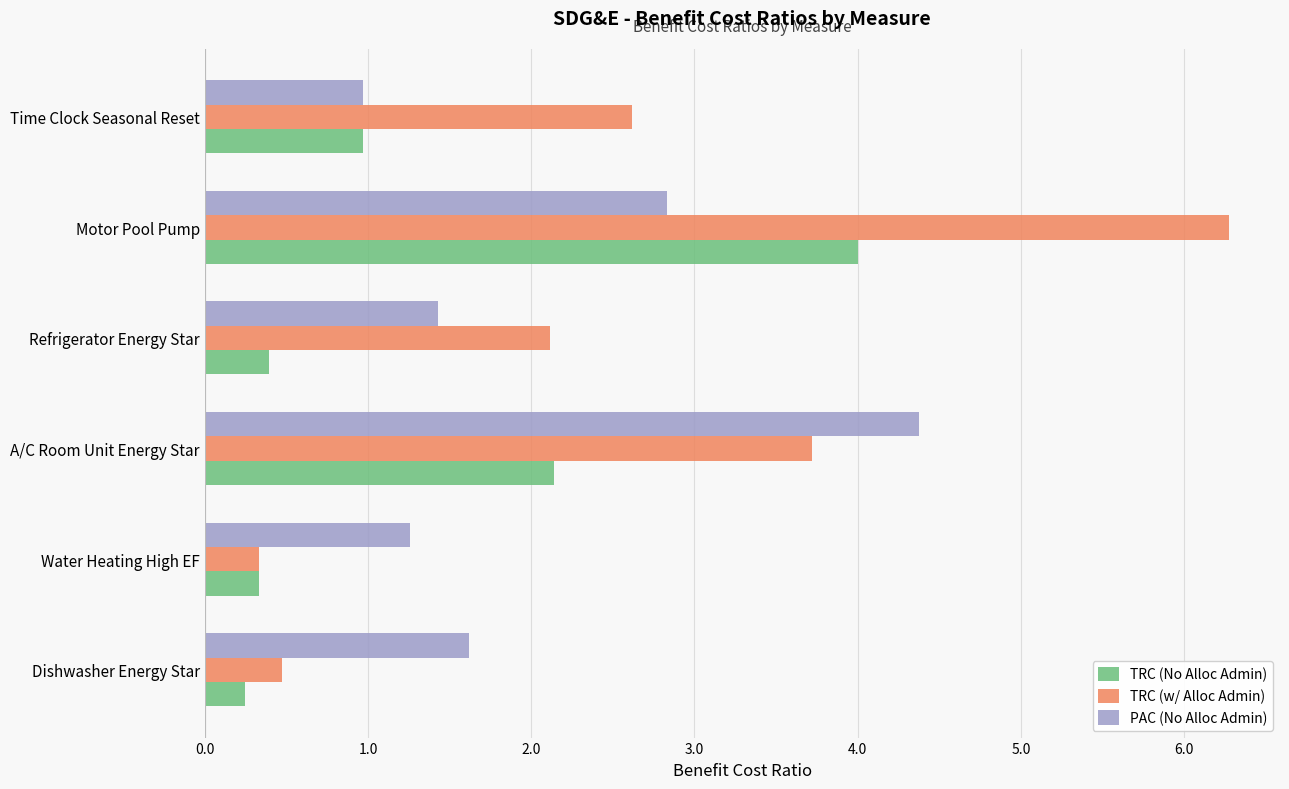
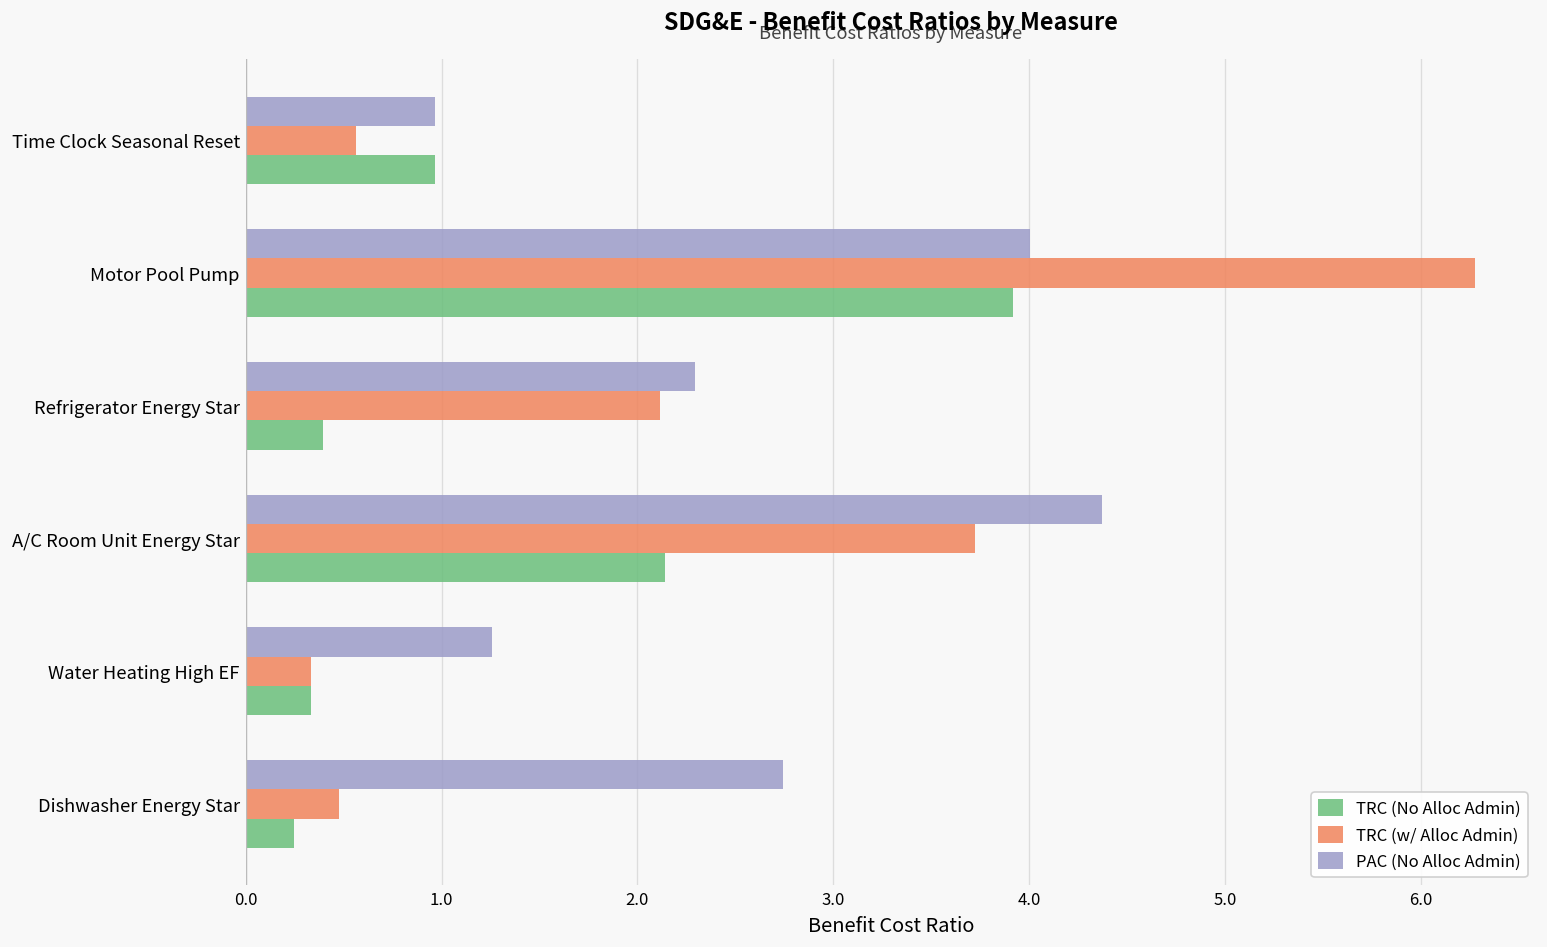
TRC (w/ Alloc Admin), Time Clock Seasonal Reset: 2.62 -> 0.56
PAC (No Alloc Admin), Motor Pool Pump: 2.83 -> 4.00
TRC (No Alloc Admin), Motor Pool Pump: 4.00 -> 3.92
PAC (No Alloc Admin), Refrigerator Energy Star: 1.43 -> 2.29
PAC (No Alloc Admin), Dishwasher Energy Star: 1.62 -> 2.74
